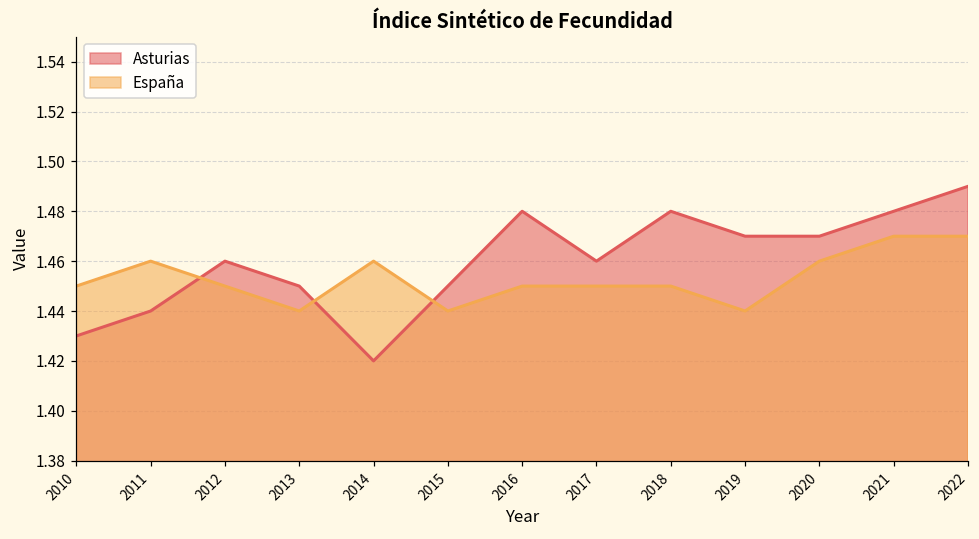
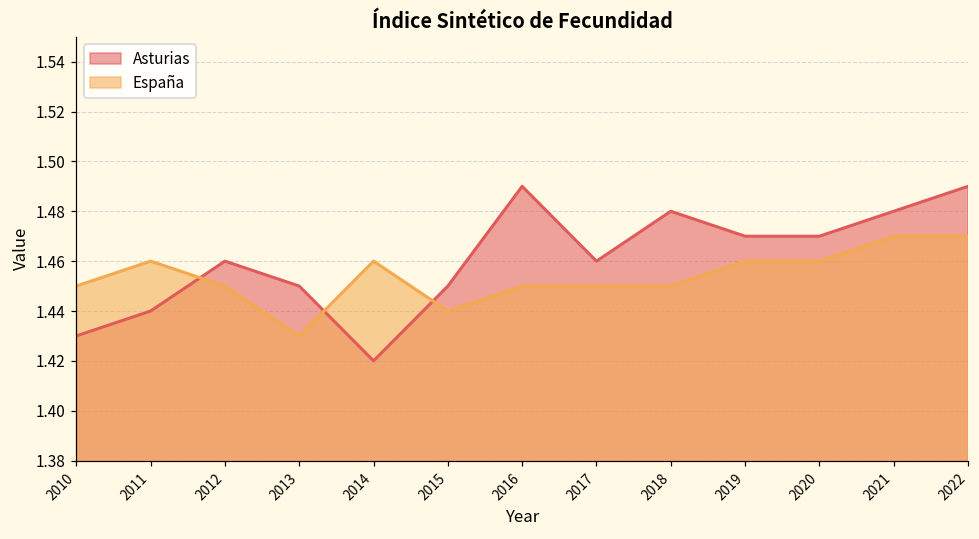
España, 2013: 1.44 -> 1.43
Asturias, 2016: 1.48 -> 1.49
España, 2019: 1.44 -> 1.46
